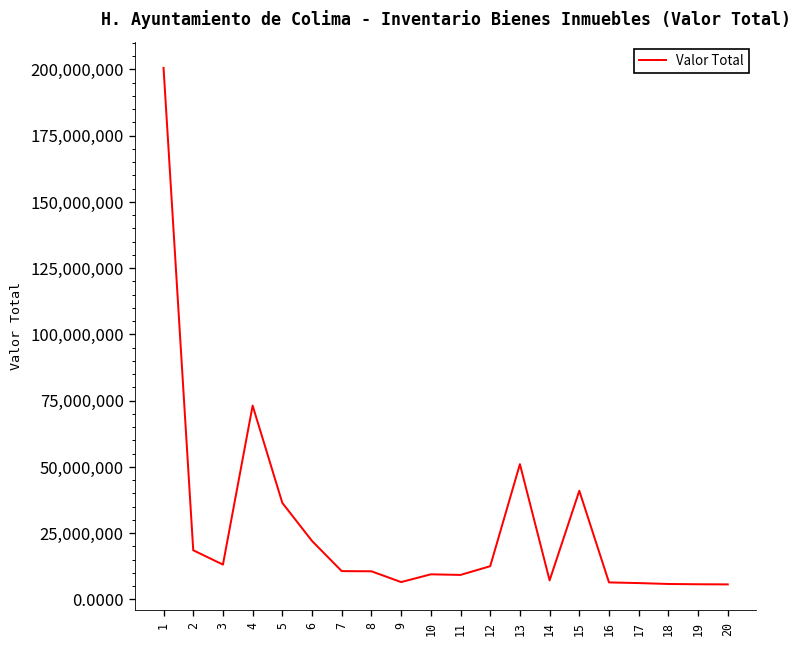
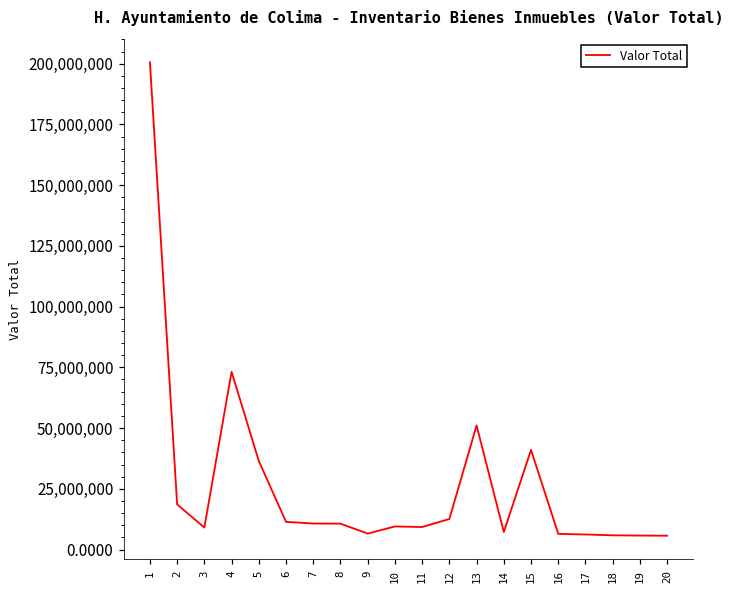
3: 13,000,000 -> 9,000,000
6: 22,000,000 -> 11,000,000
